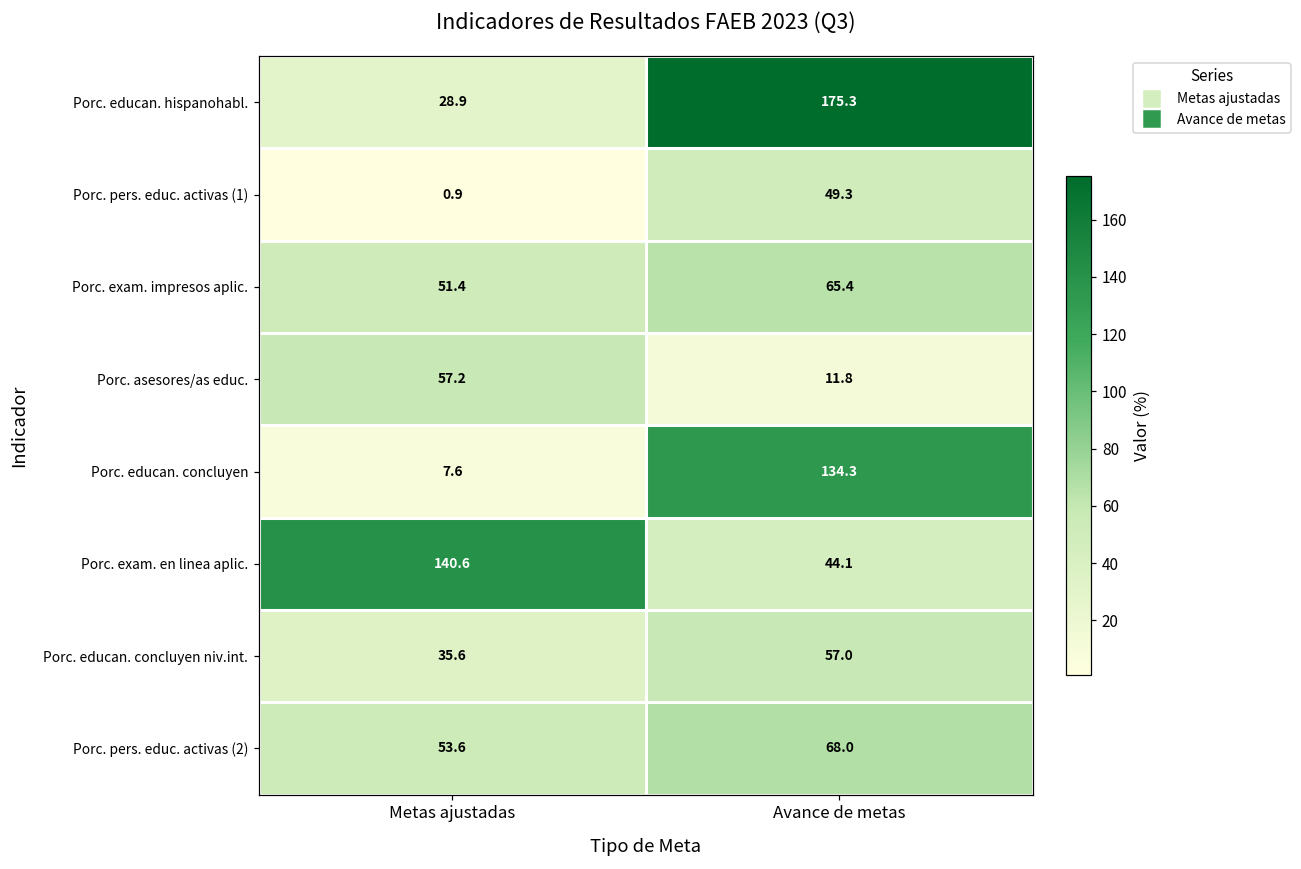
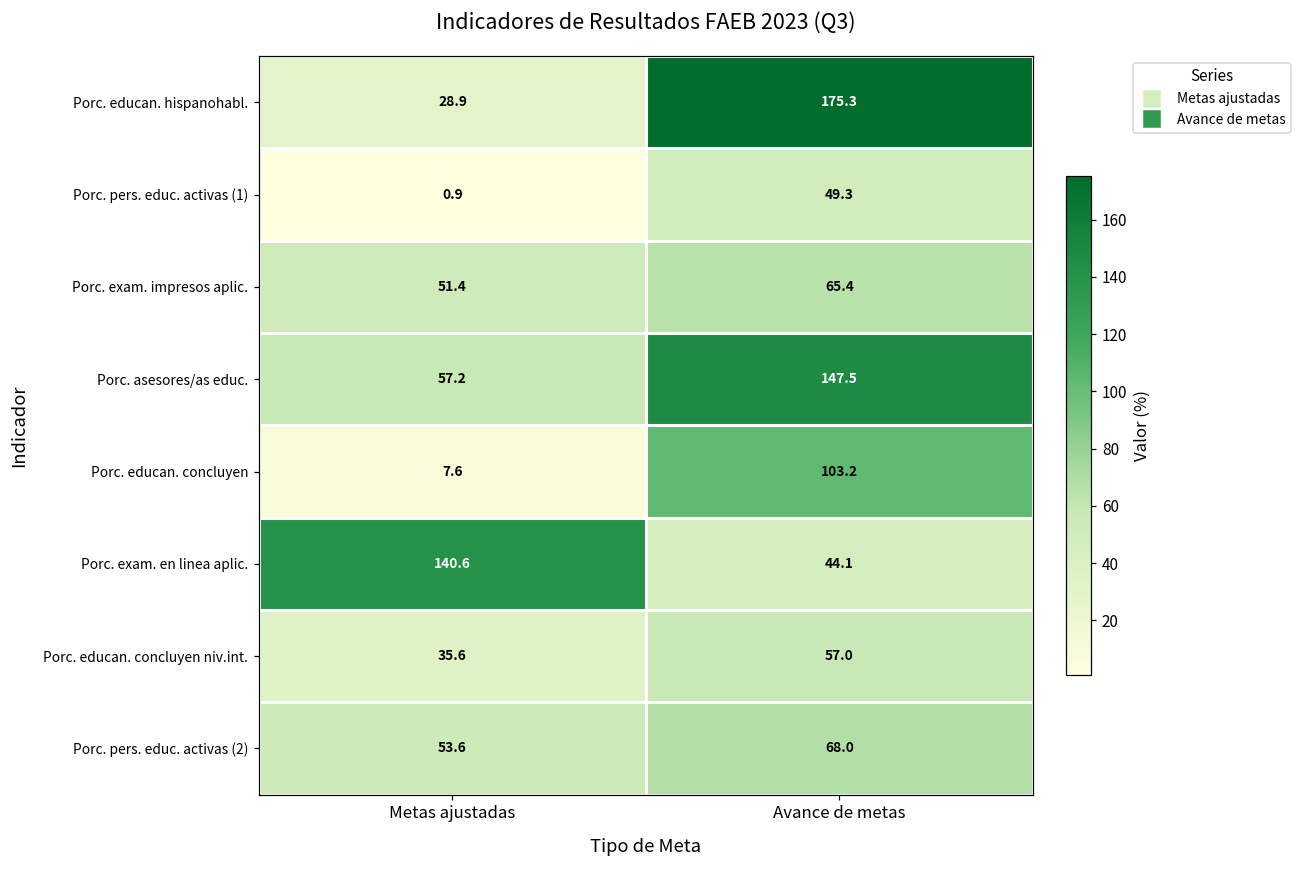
Porc. asesores/as educ., Avance de metas: 11.8 -> 147.5
Porc. educan. concluyen, Avance de metas: 134.3 -> 103.2
